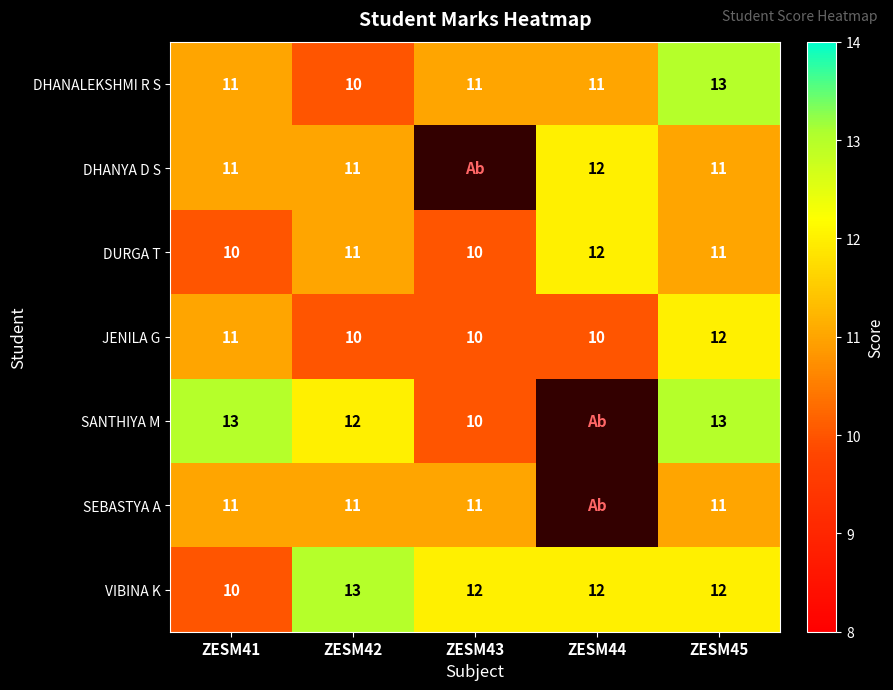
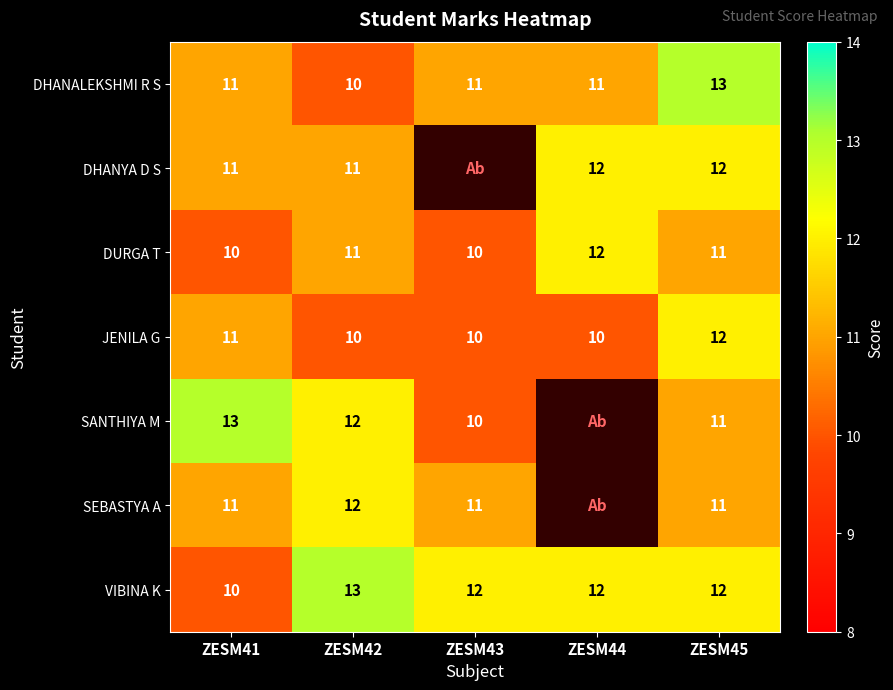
DHANYA D S, ZESM45: 11 -> 12
SANTHIYA M, ZESM45: 13 -> 11
SEBASTYA A, ZESM42: 11 -> 12
